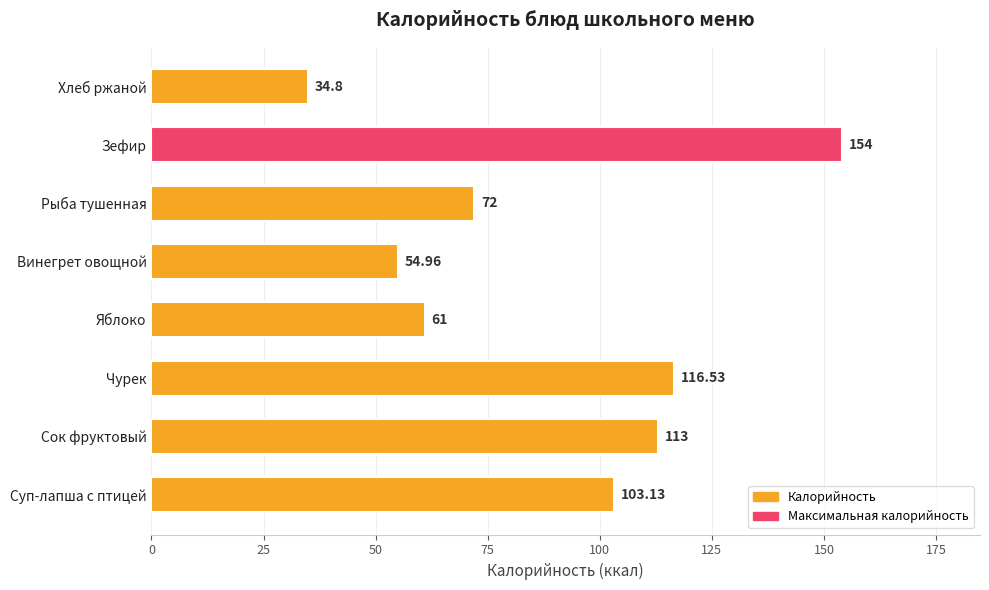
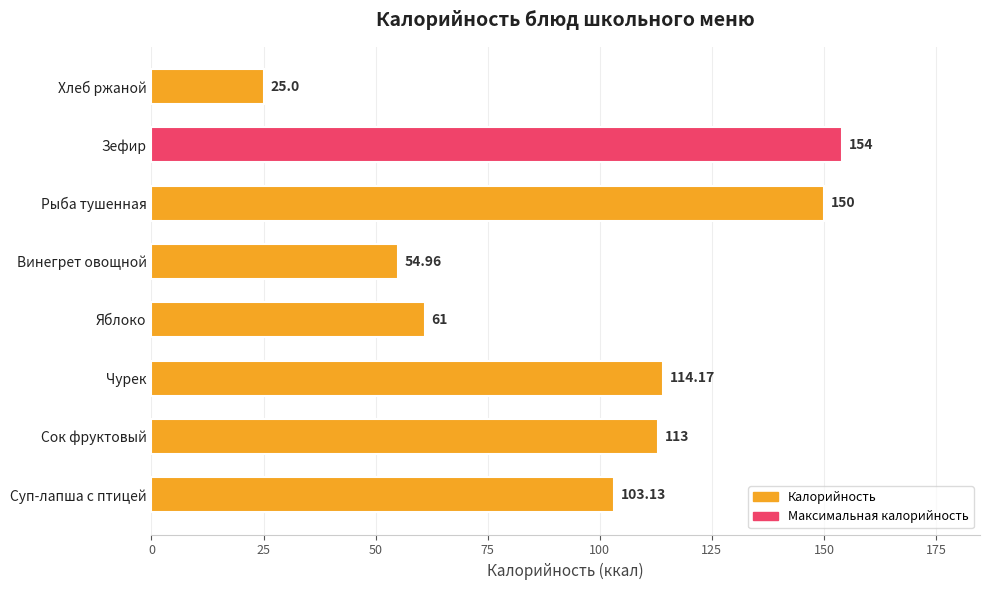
Хлеб ржаной: 34.8 -> 25.0
Рыба тушенная: 72 -> 150
Чурек: 116.53 -> 114.17
